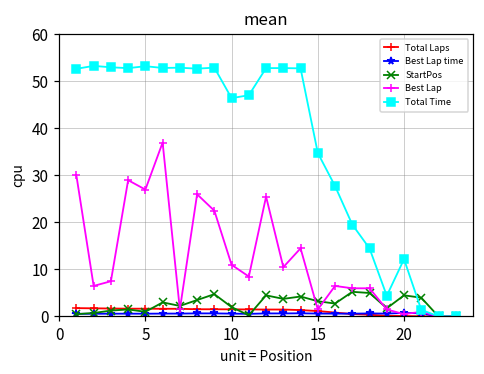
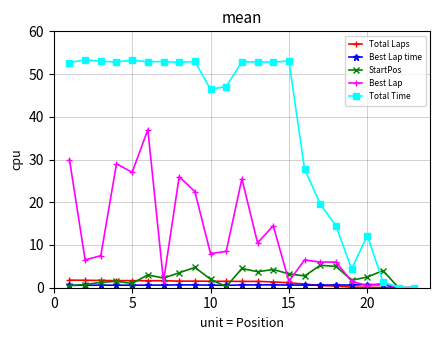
Best Lap, 10: 11 -> 8
Total Time, 15: 35 -> 53
StartPos, 20: 5 -> 3
